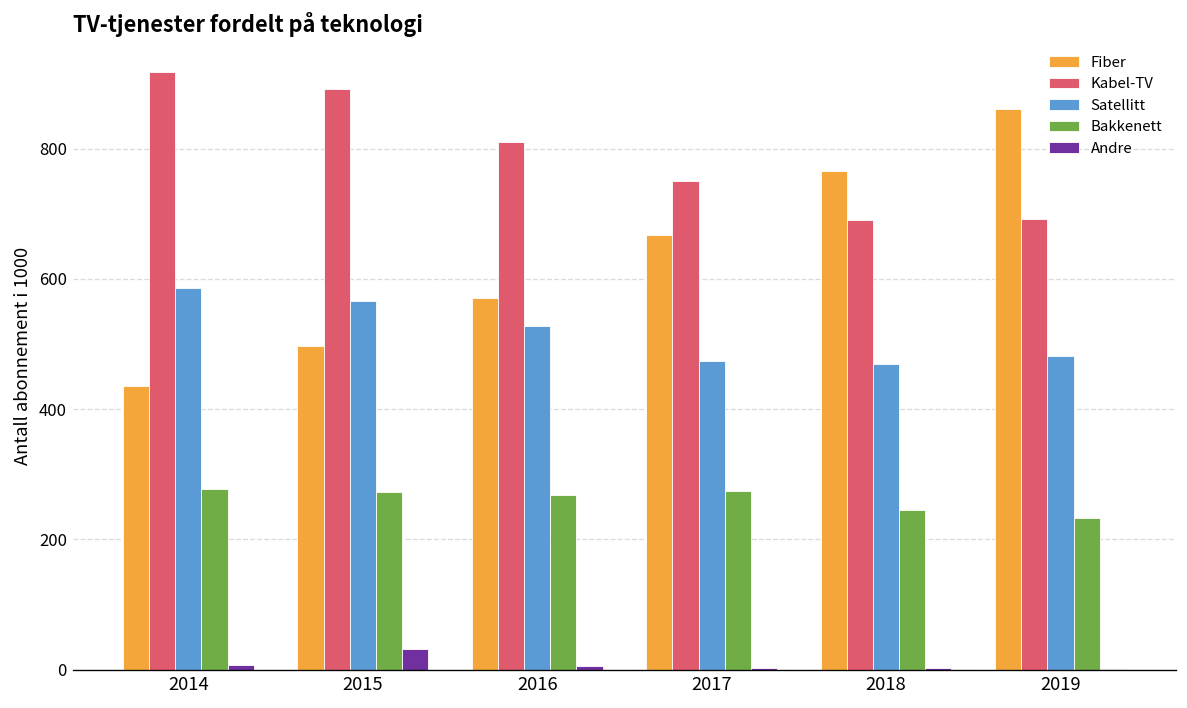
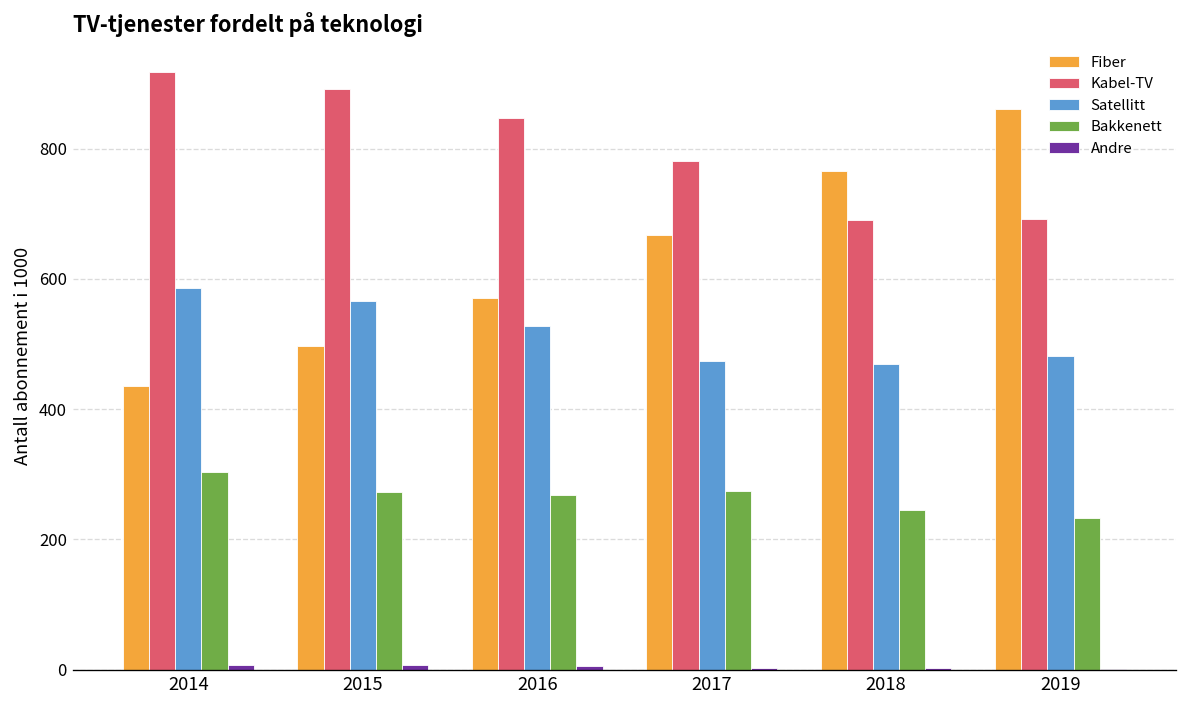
Bakkenett, 2014: 280 -> 300
Andre, 2015: 30 -> 10
Kabel-TV, 2016: 810 -> 850
Kabel-TV, 2017: 750 -> 780
